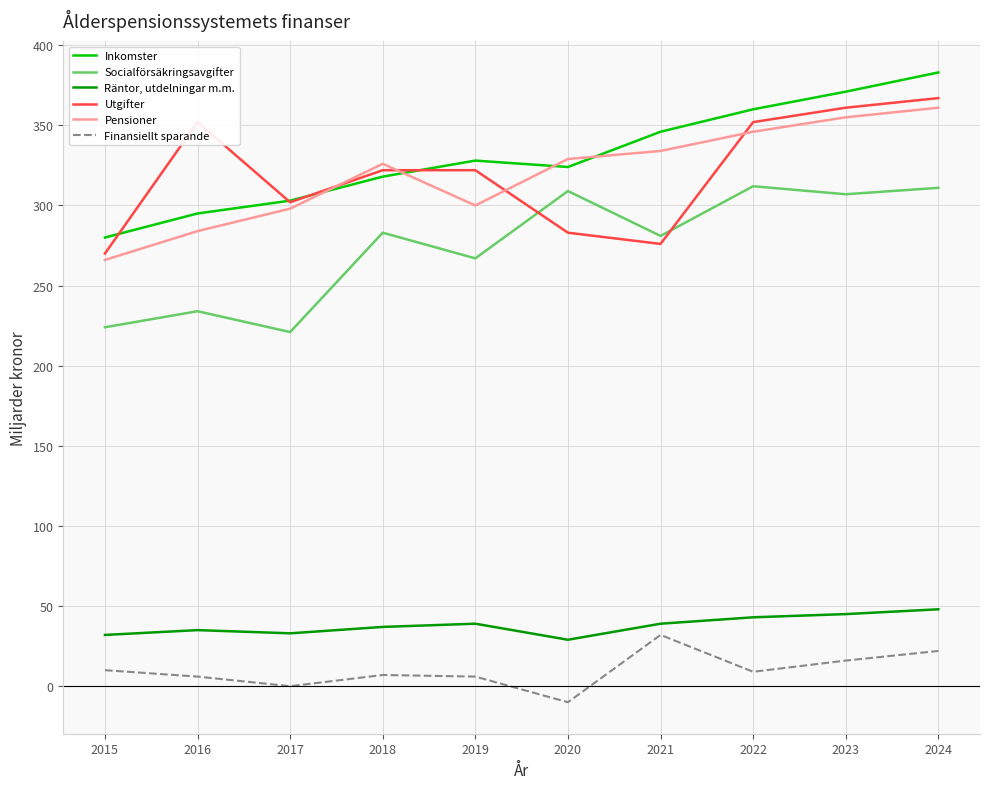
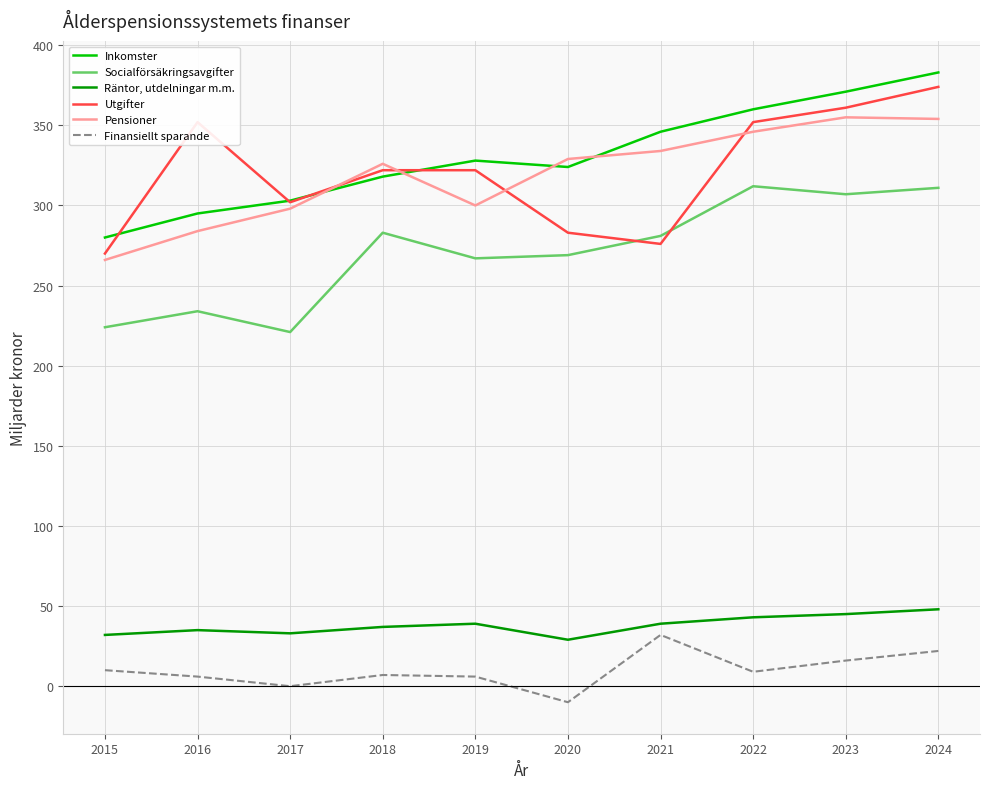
Socialförsäkringsavgifter, 2020: 309 -> 269
Utgifter, 2024: 367 -> 374
Pensioner, 2024: 361 -> 354
